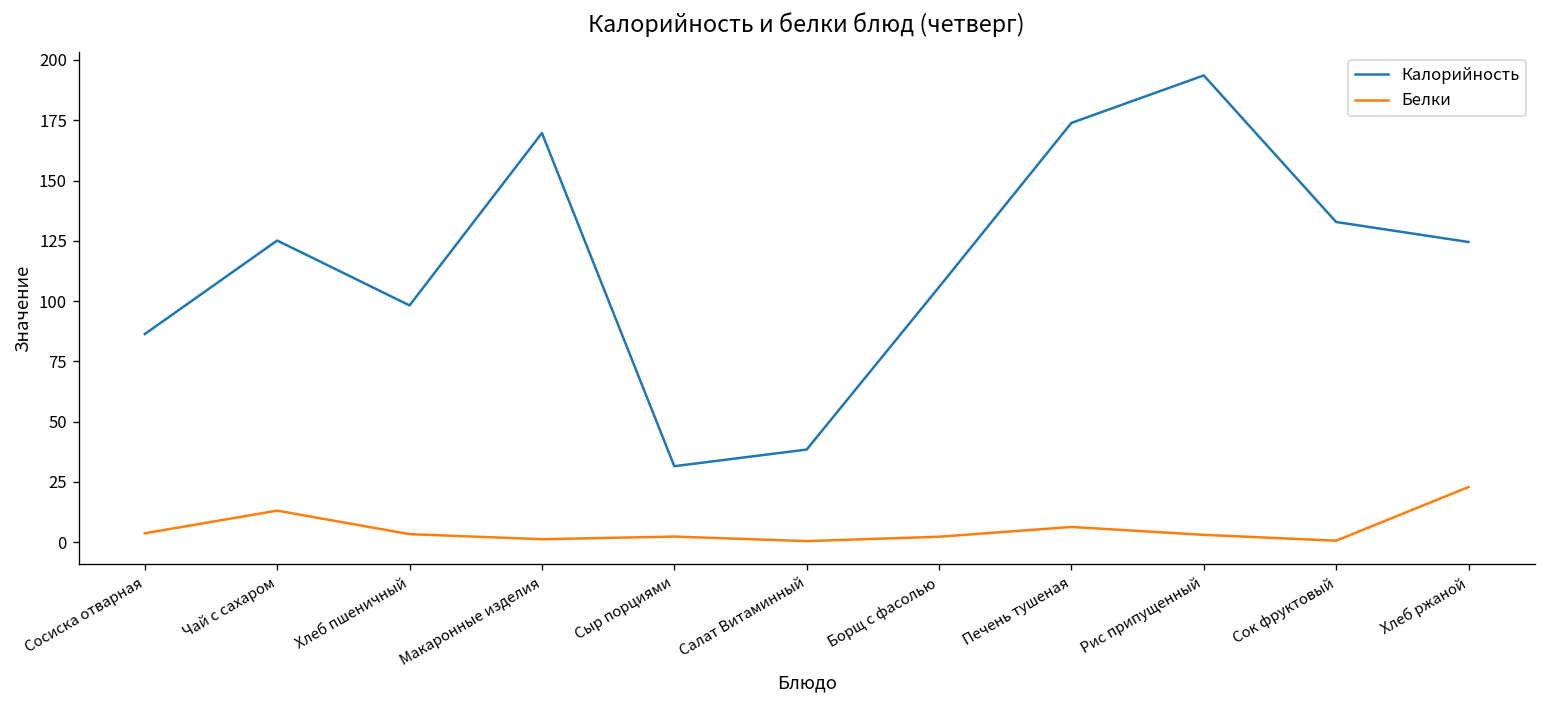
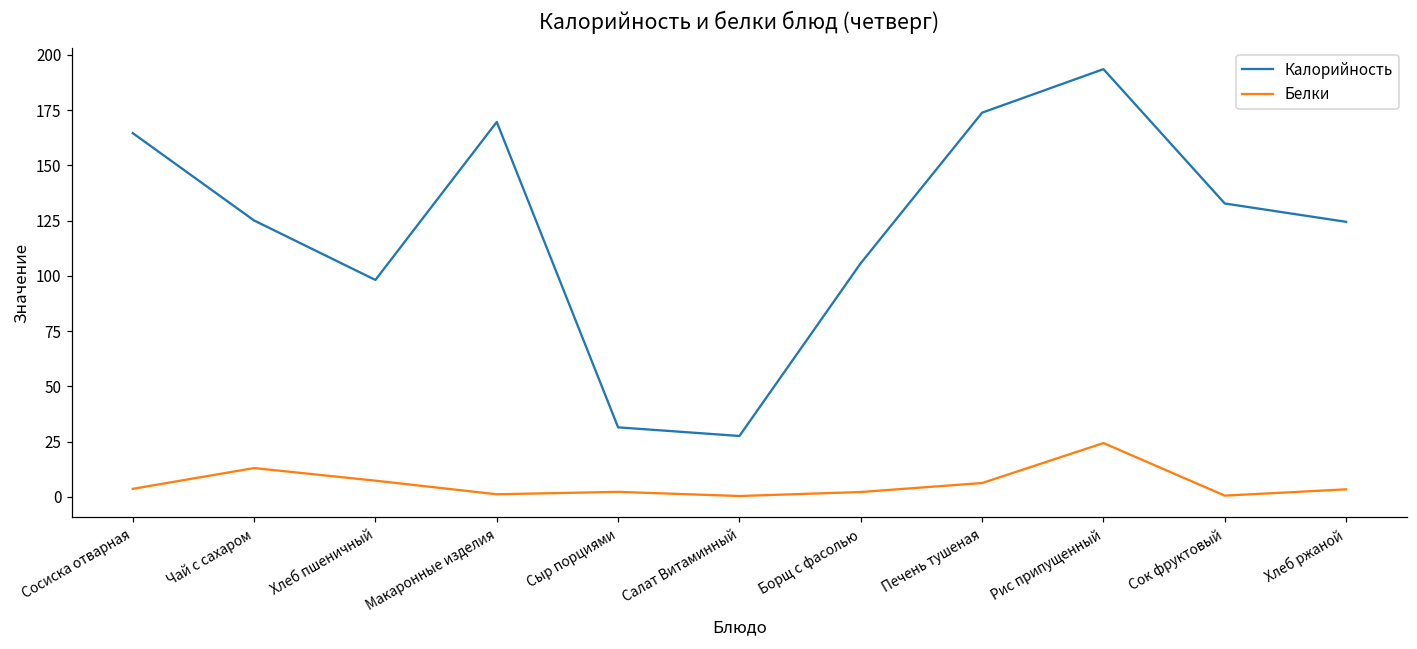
Калорийность, Сосиска отварная: 86 -> 165
Белки, Хлеб пшеничный: 3 -> 7
Калорийность, Салат Витаминный: 38 -> 28
Белки, Рис припущенный: 3 -> 24
Белки, Хлеб ржаной: 23 -> 3
